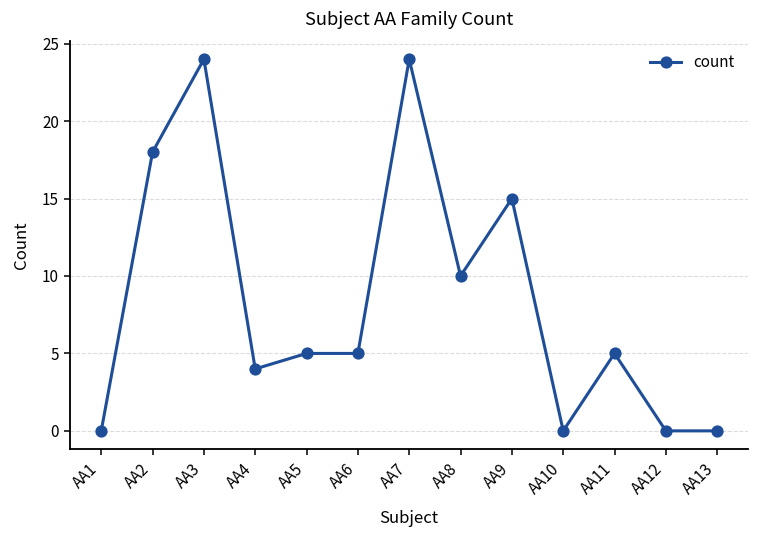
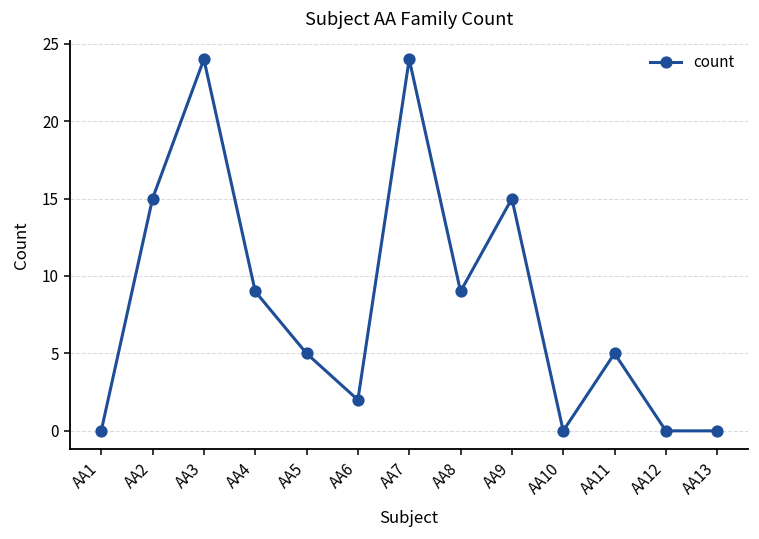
AA2: 18 -> 15
AA4: 4 -> 9
AA6: 5 -> 2
AA8: 10 -> 9
